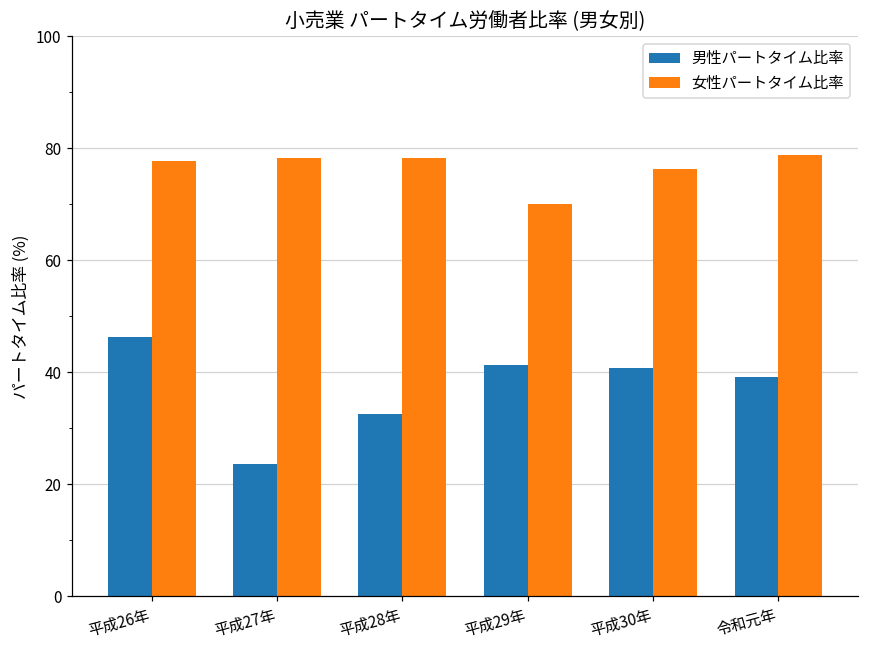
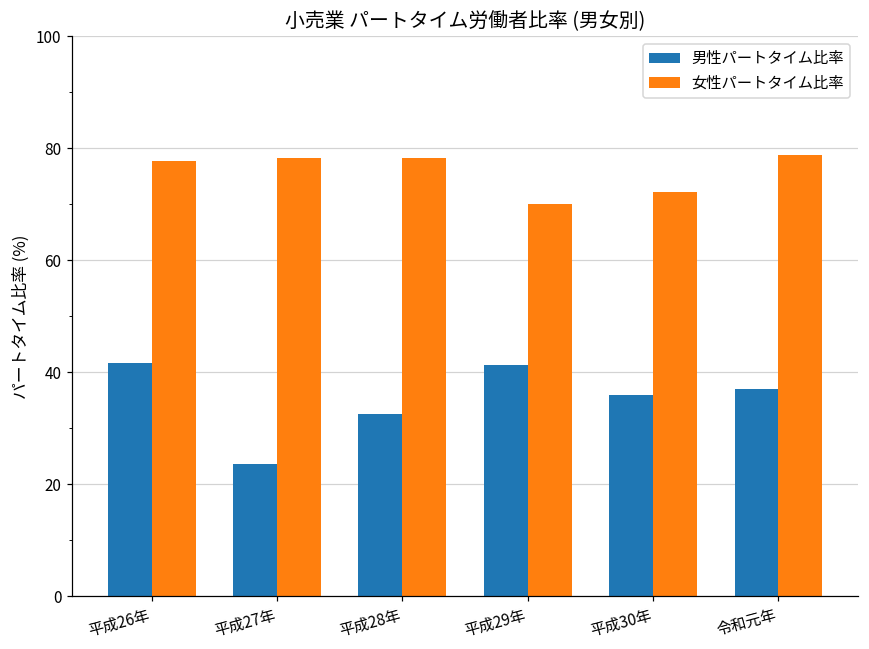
男性パートタイム比率, 平成26年: 46 -> 42
男性パートタイム比率, 平成30年: 41 -> 36
女性パートタイム比率, 平成30年: 76 -> 72
男性パートタイム比率, 令和元年: 39 -> 37
